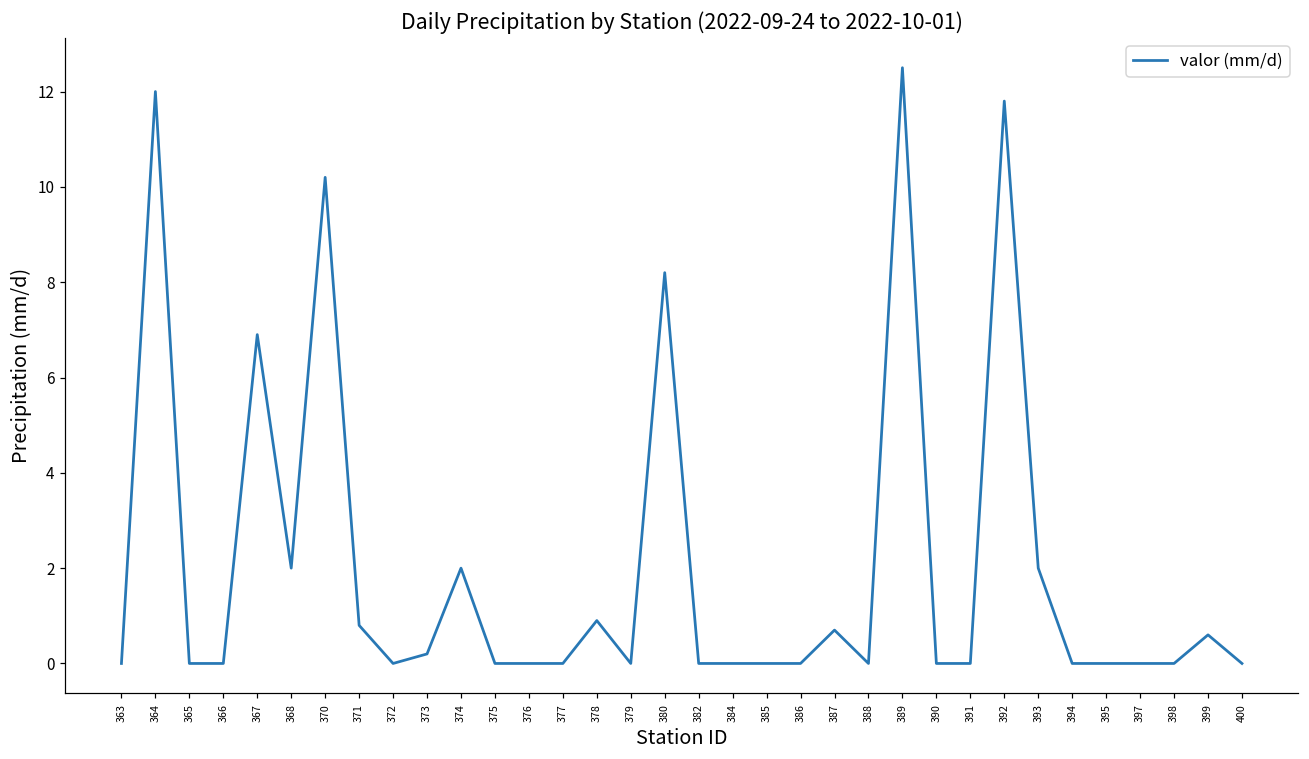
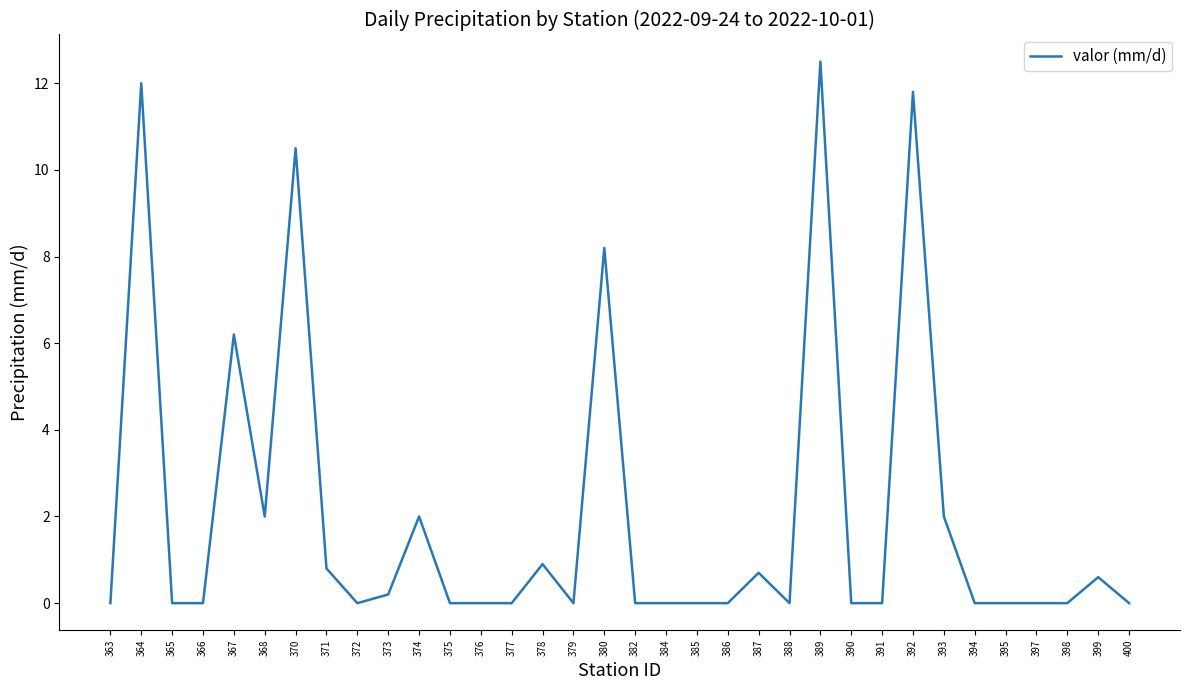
367: 6.9 -> 6.2
370: 10.2 -> 10.5
